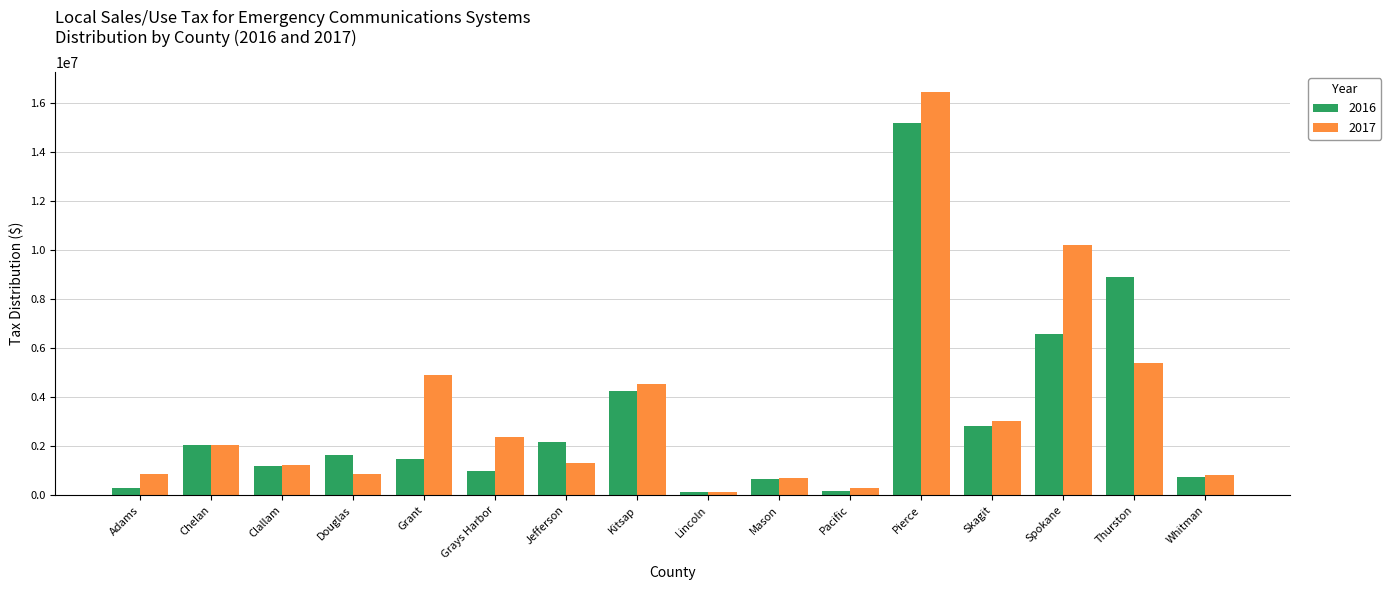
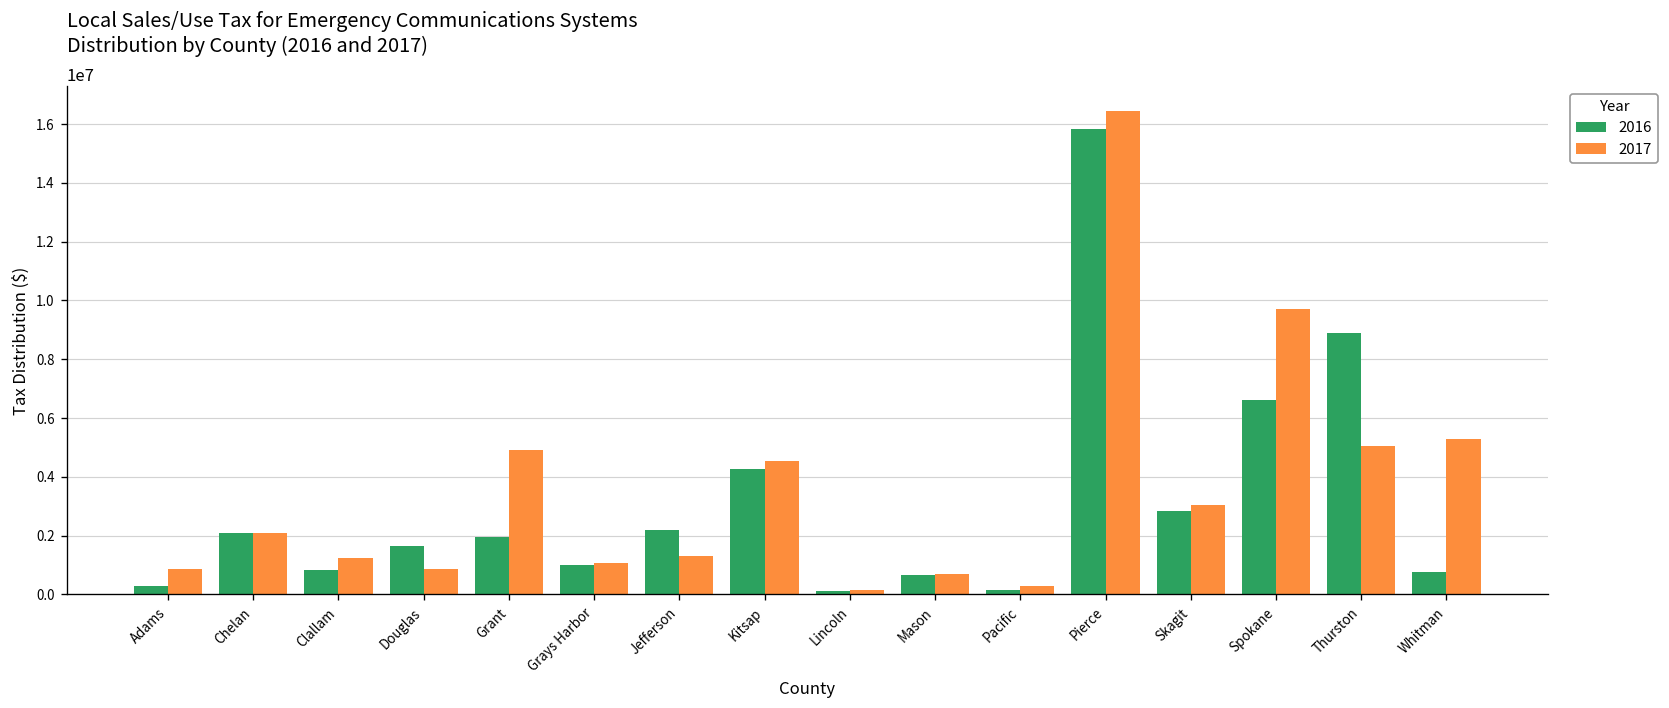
2016, Clallam: 1200000 -> 800000
2016, Grant: 1500000 -> 1900000
2017, Grays Harbor: 2400000 -> 1100000
2016, Pierce: 15200000 -> 15800000
2017, Spokane: 10200000 -> 9700000
2017, Thurston: 5400000 -> 5000000
2017, Whitman: 800000 -> 5300000
